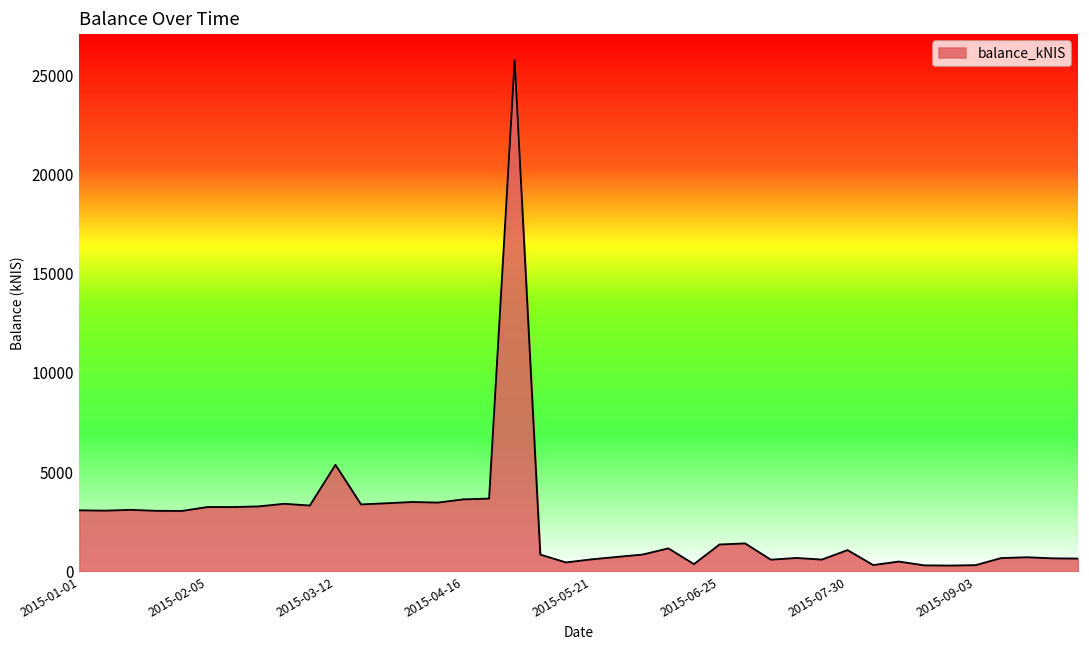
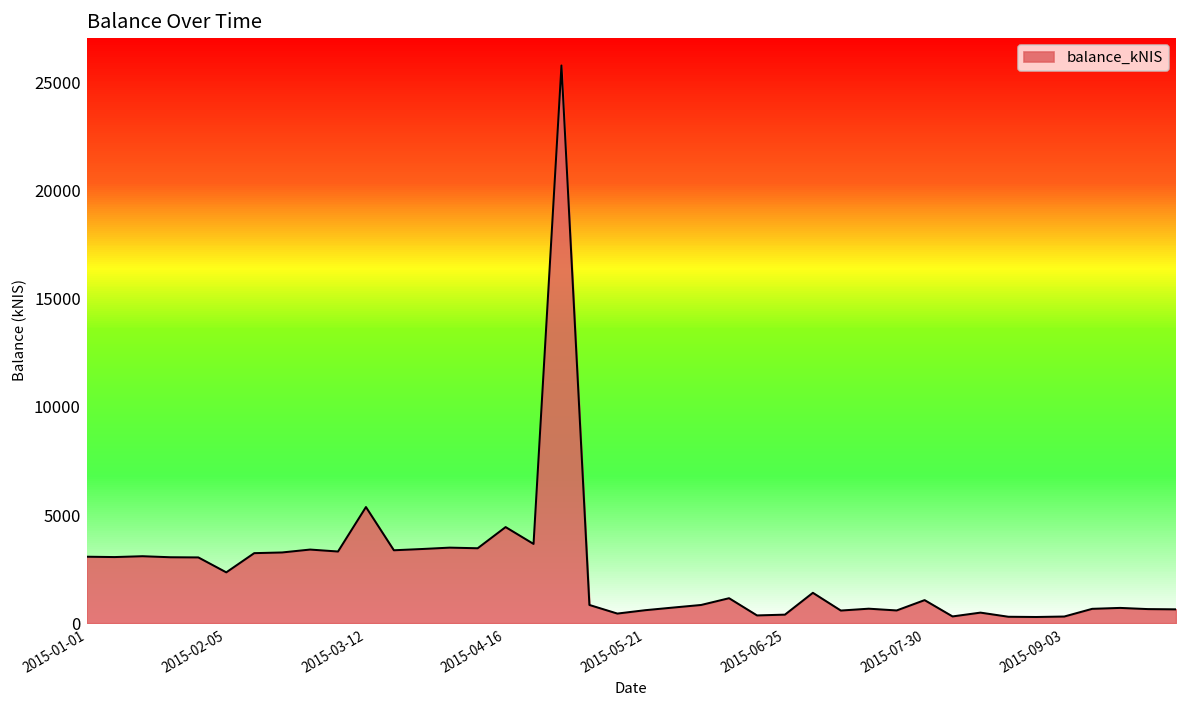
2015-02-05: 3200 -> 2400
2015-04-16: 3600 -> 4400
2015-06-25: 1400 -> 400
